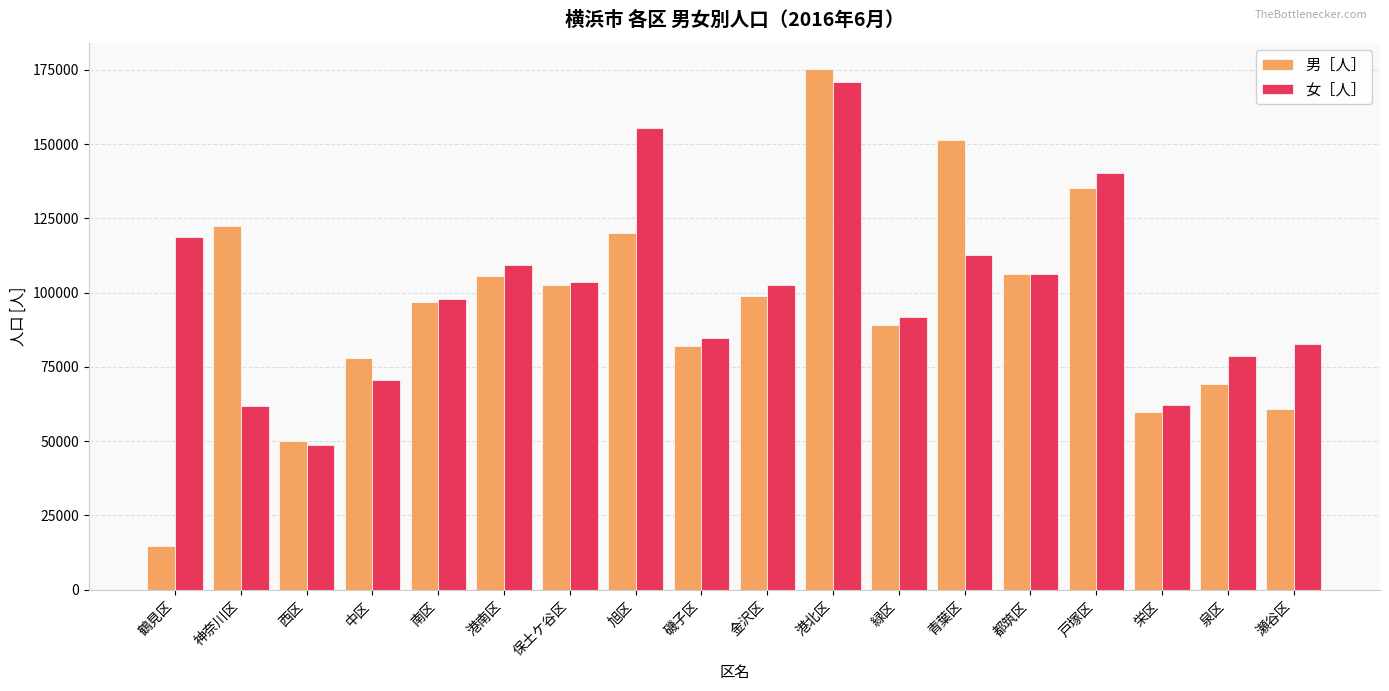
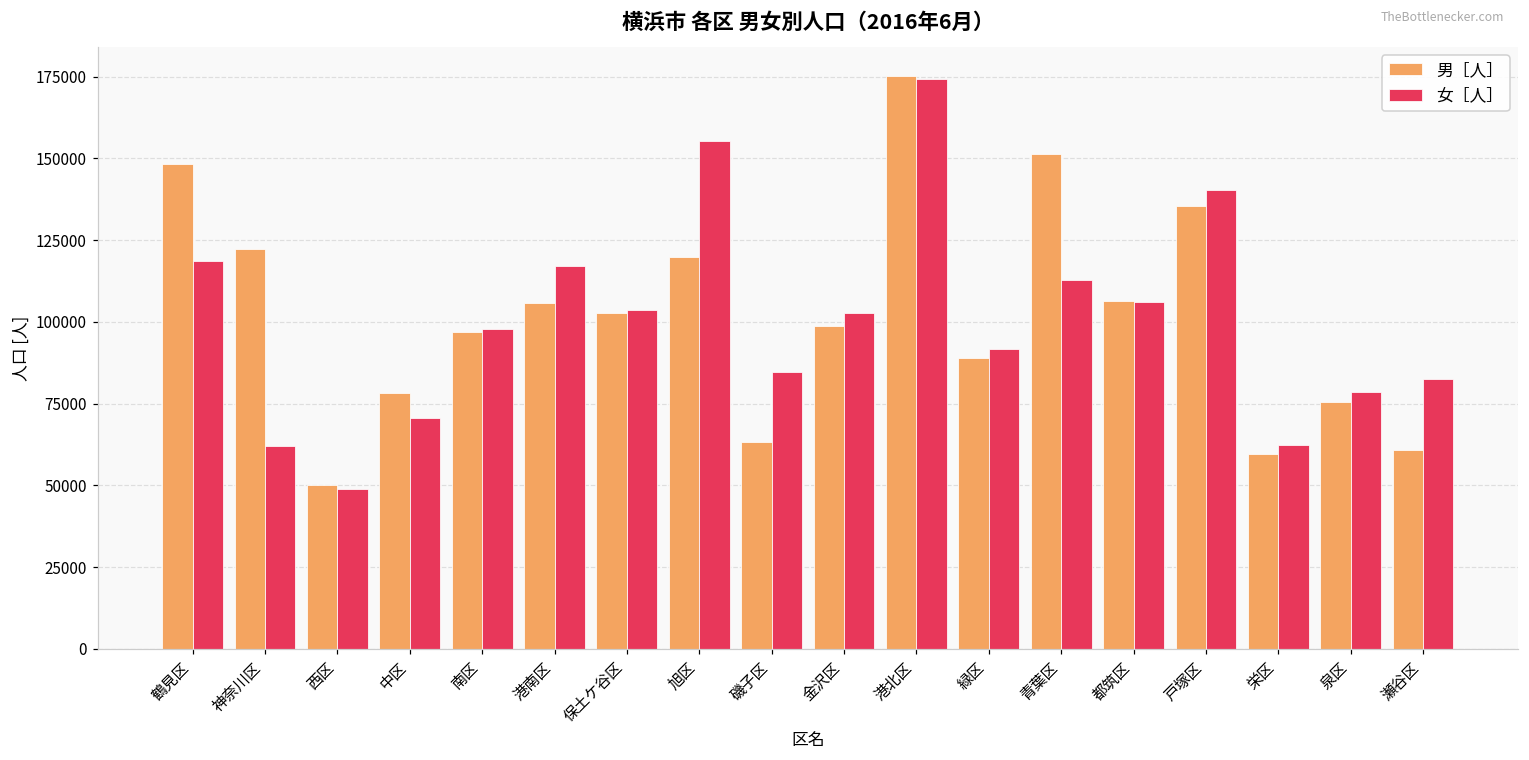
男［人］, 鶴見区: 15000 -> 148000
女［人］, 港南区: 109000 -> 117000
男［人］, 磯子区: 82000 -> 63000
女［人］, 港北区: 171000 -> 174000
男［人］, 泉区: 69000 -> 75000
